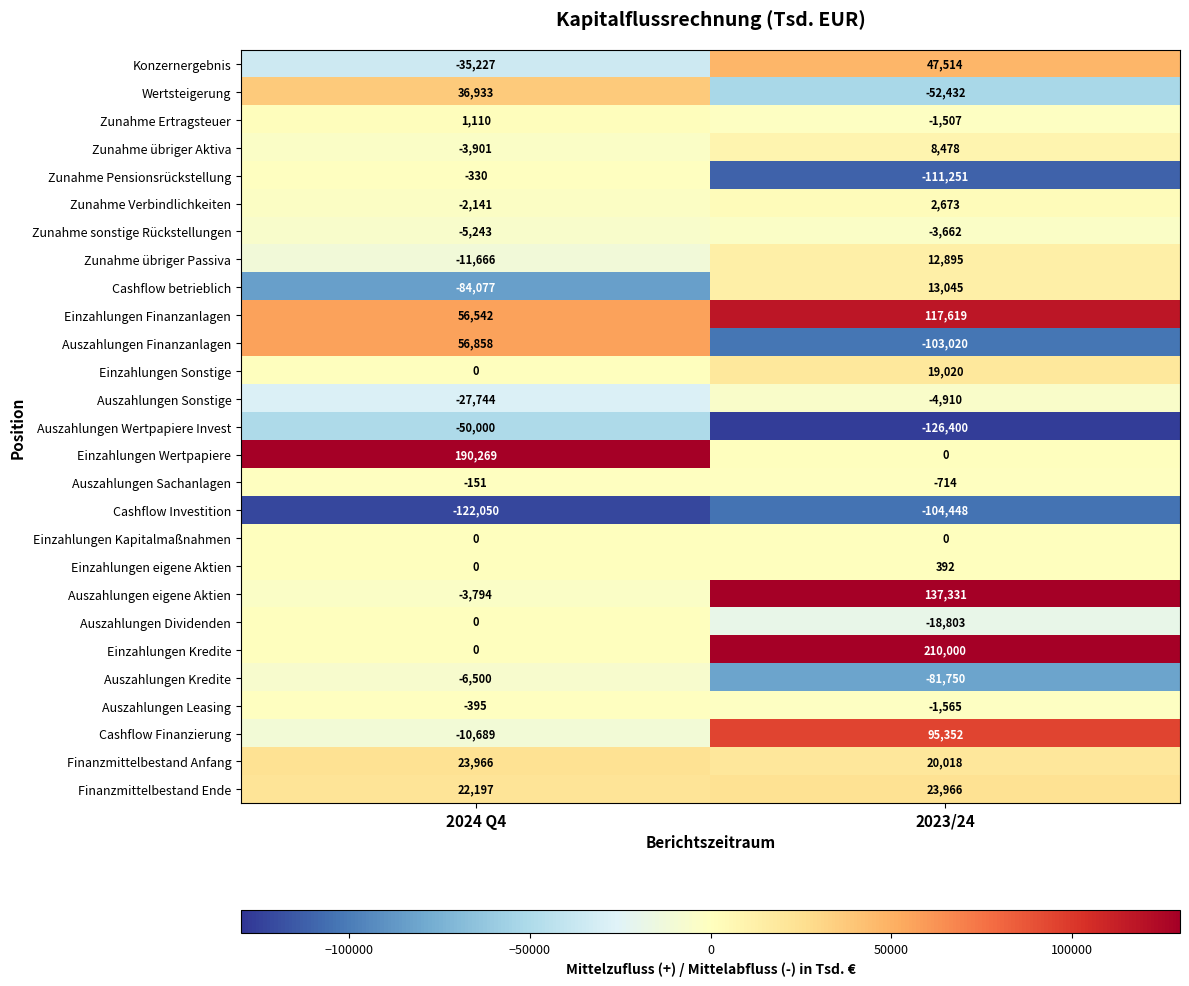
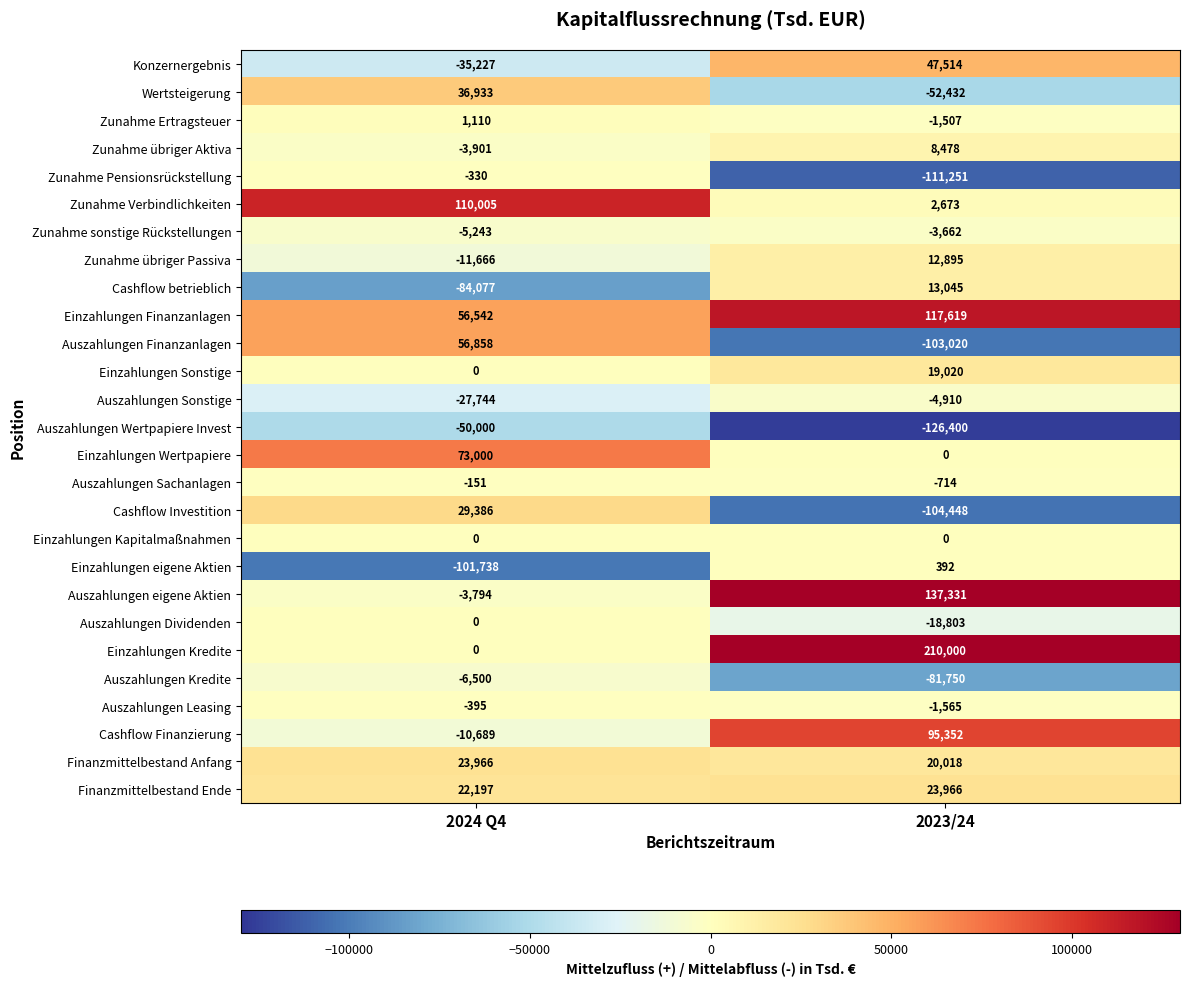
Zunahme Verbindlichkeiten, 2024 Q4: -2,141 -> 110,005
Einzahlungen Wertpapiere, 2024 Q4: 190,269 -> 73,000
Cashflow Investition, 2024 Q4: -122,050 -> 29,386
Einzahlungen eigene Aktien, 2024 Q4: 0 -> -101,738
